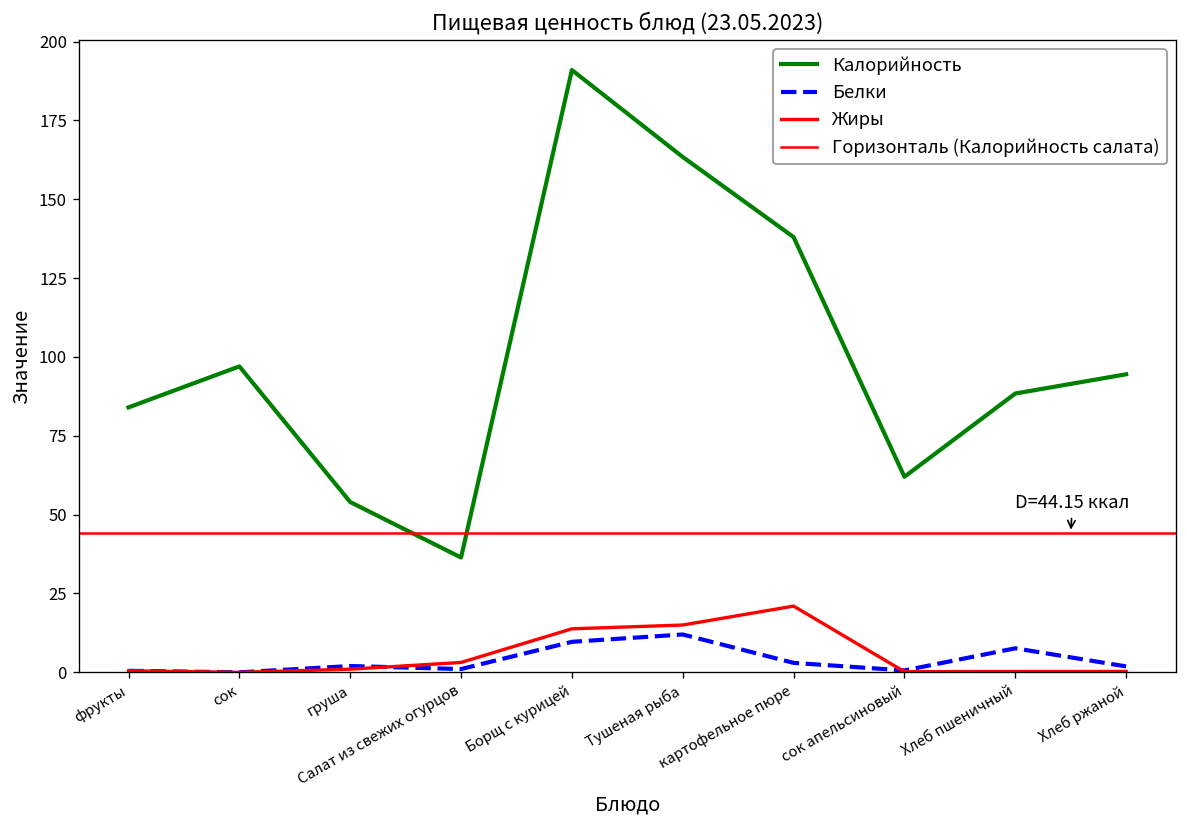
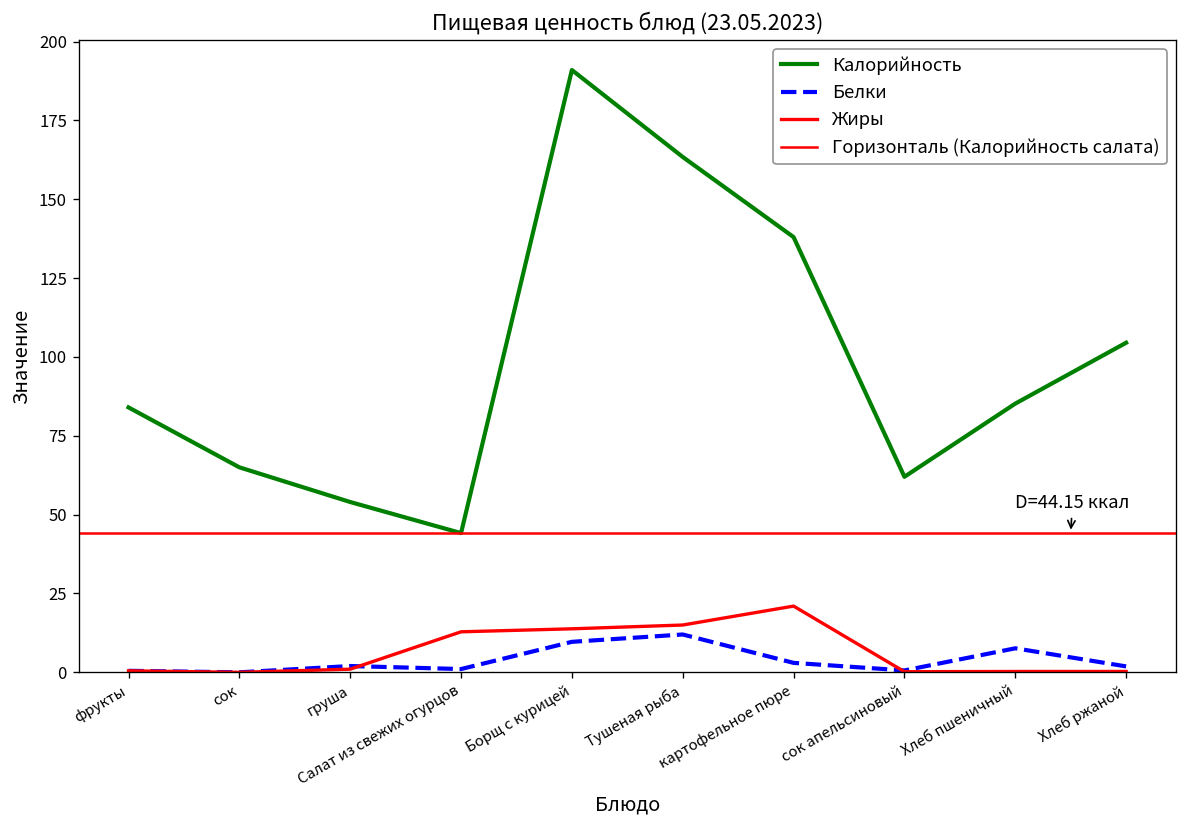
Калорийность, сок: 97 -> 65
Калорийность, Салат из свежих огурцов: 36 -> 44
Жиры, Салат из свежих огурцов: 3 -> 13
Калорийность, Хлеб пшеничный: 88 -> 85
Калорийность, Хлеб ржаной: 95 -> 105
